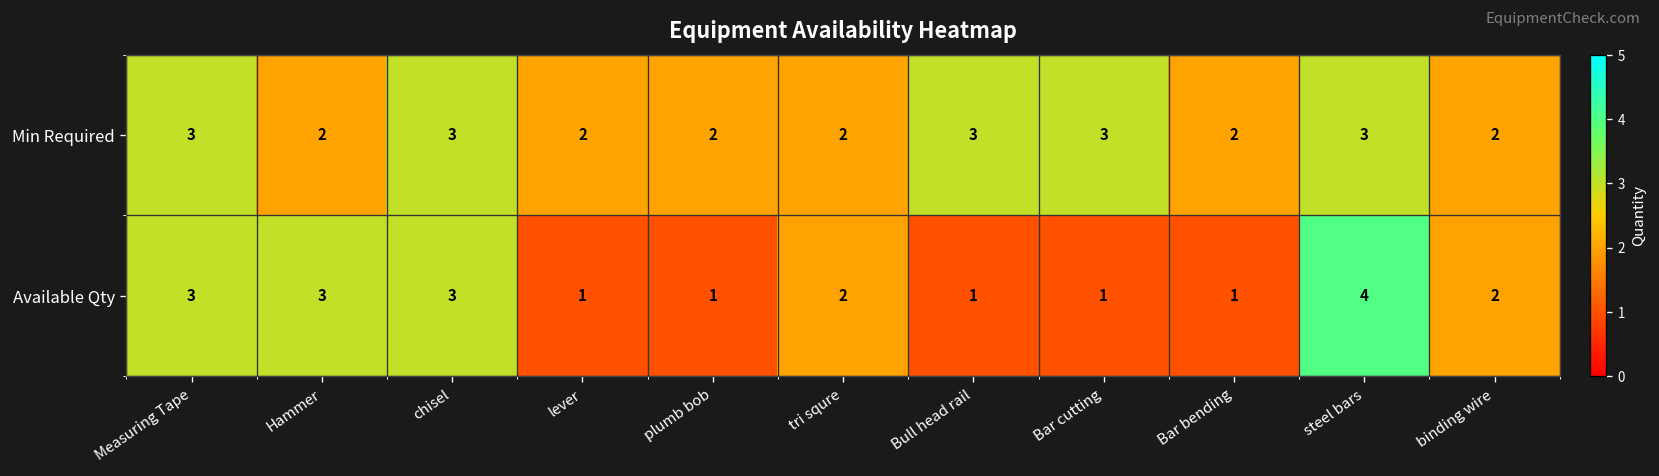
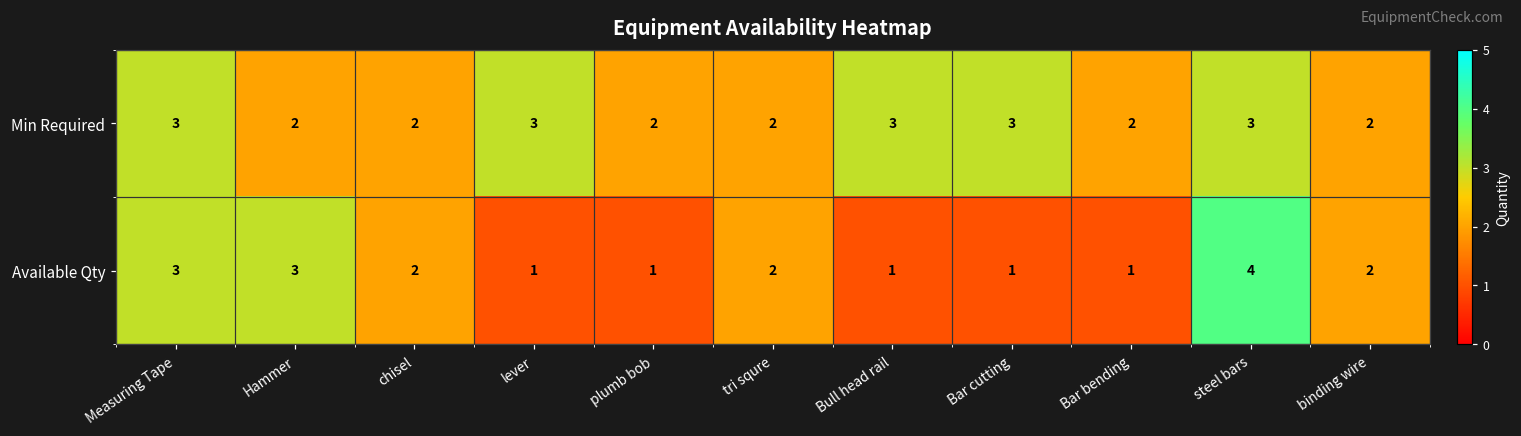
Min Required, chisel: 3 -> 2
Min Required, lever: 2 -> 3
Available Qty, chisel: 3 -> 2
